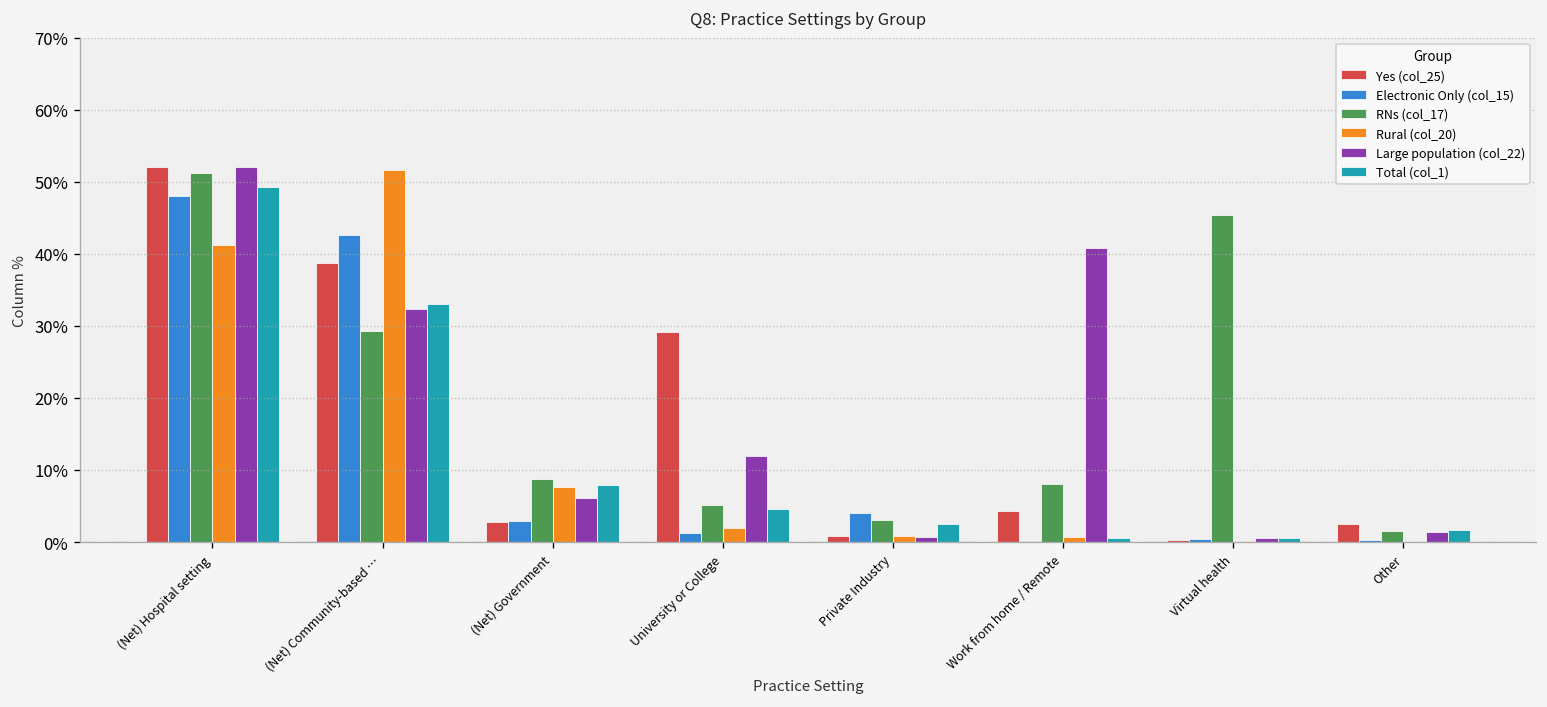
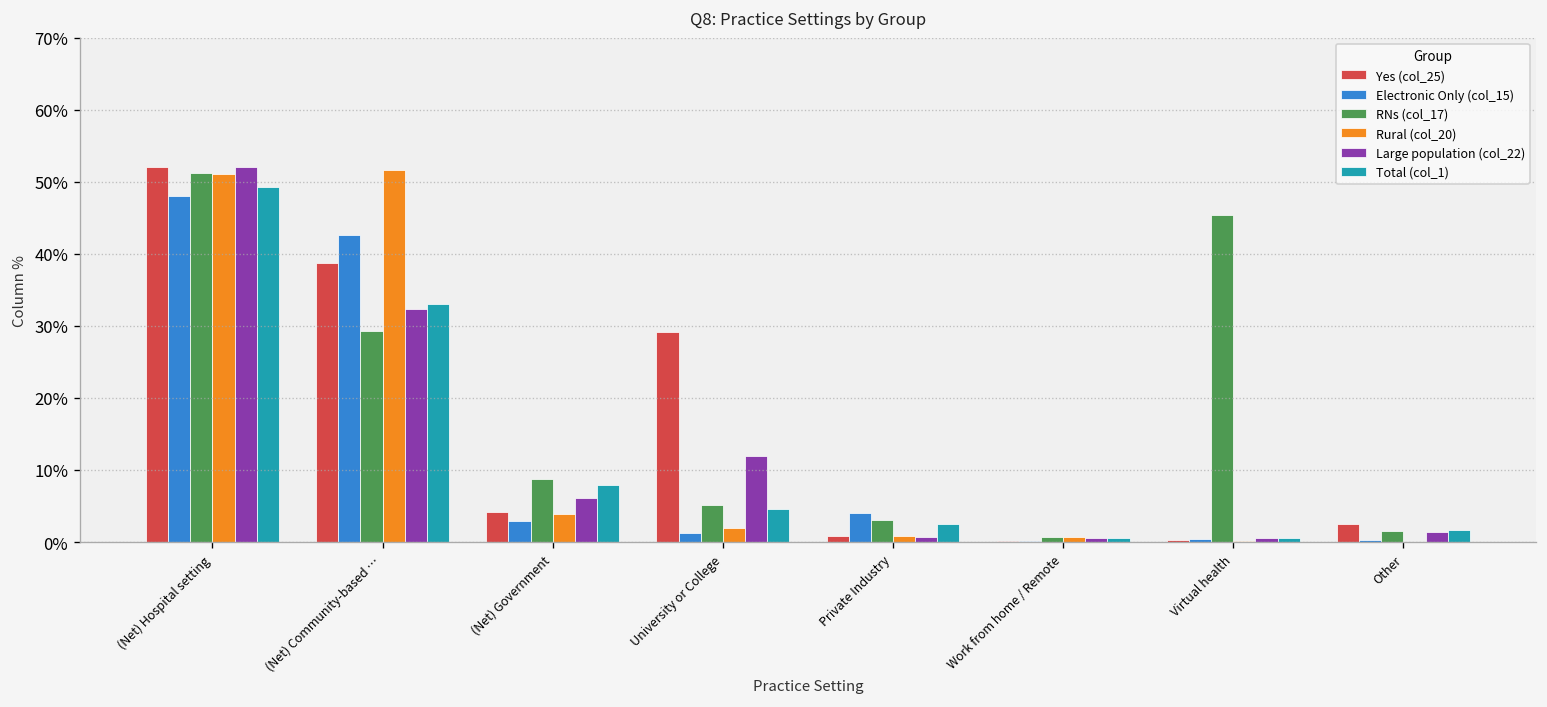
Rural (col_20), (Net) Hospital setting: 41% -> 51%
Yes (col_25), (Net) Government: 3% -> 4%
Rural (col_20), (Net) Government: 8% -> 4%
Yes (col_25), Work from home / Remote: 4% -> 0%
RNs (col_17), Work from home / Remote: 8% -> 1%
Large population (col_22), Work from home / Remote: 41% -> 1%
